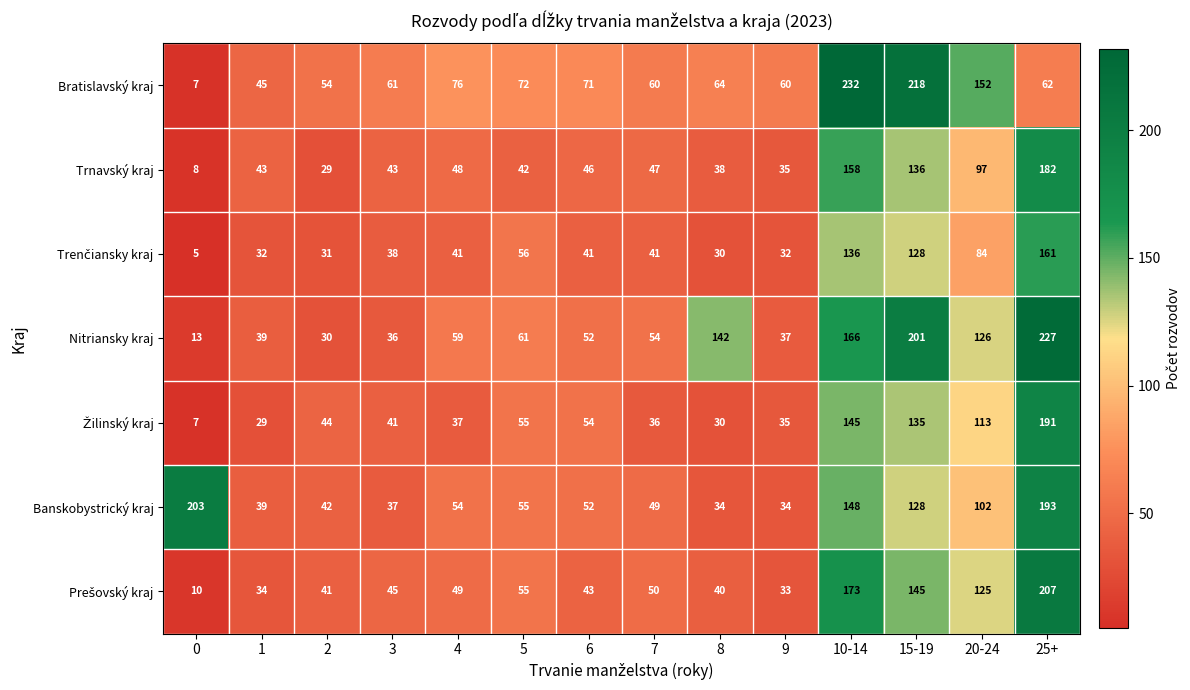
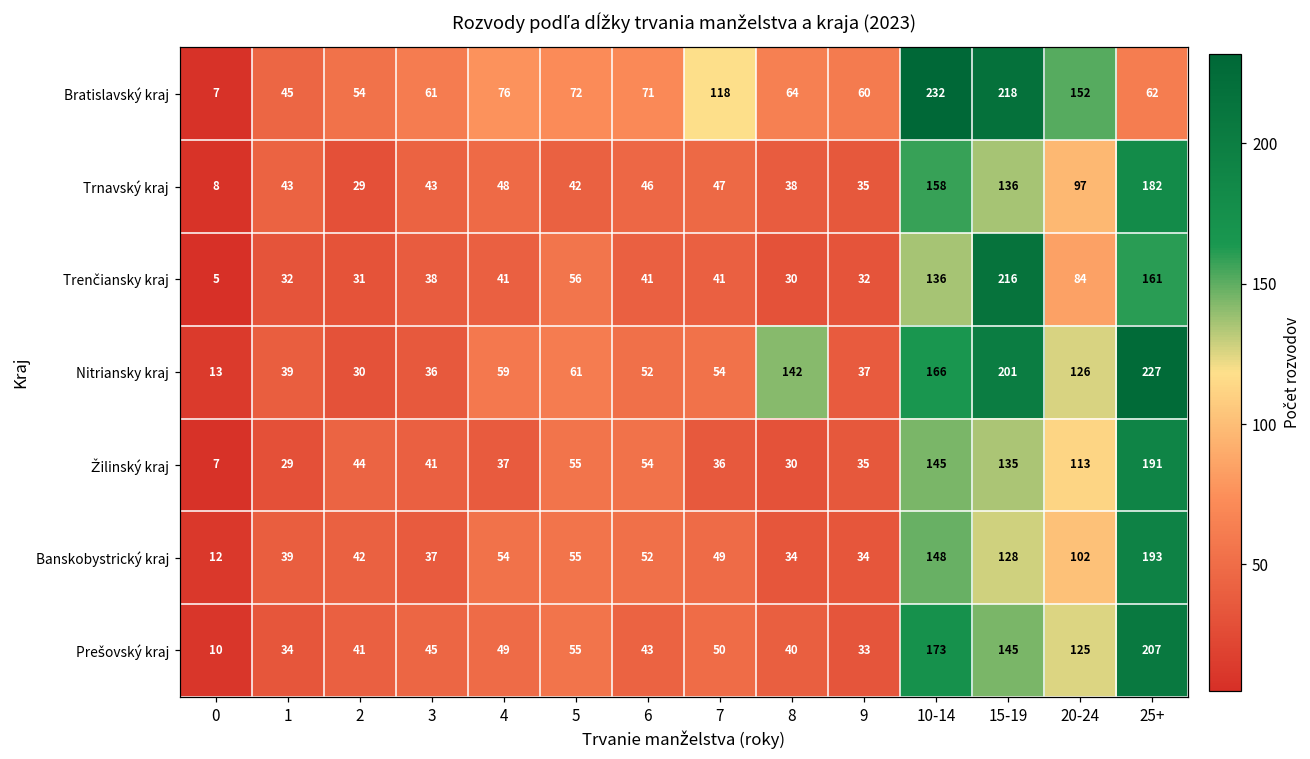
Bratislavský kraj, 7: 60 -> 118
Trenčiansky kraj, 15-19: 128 -> 216
Banskobystrický kraj, 0: 203 -> 12
